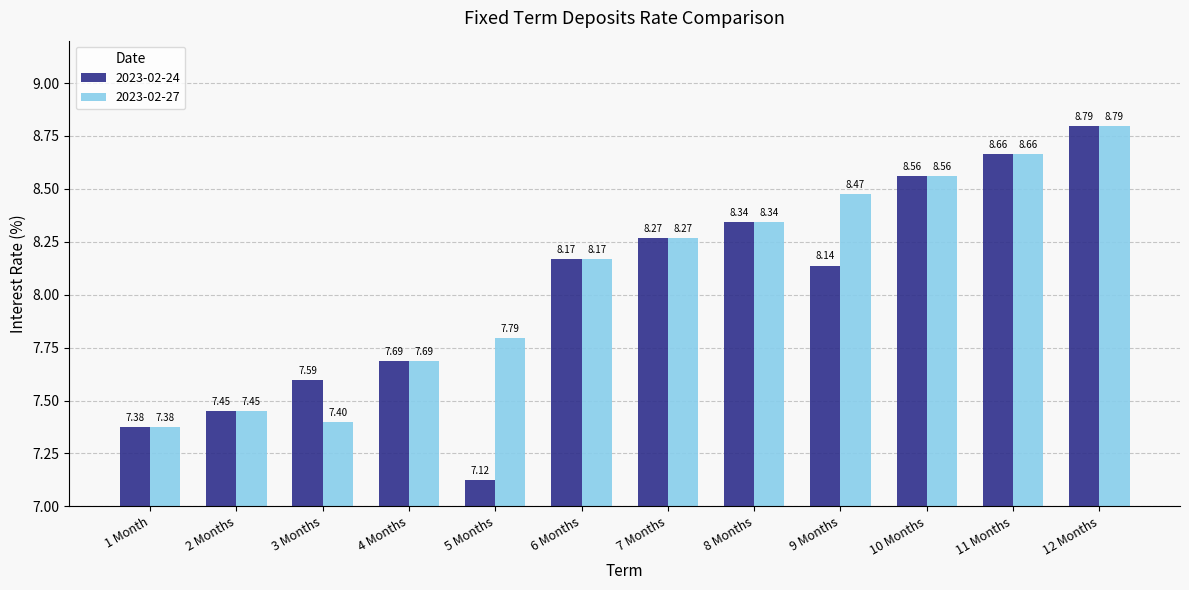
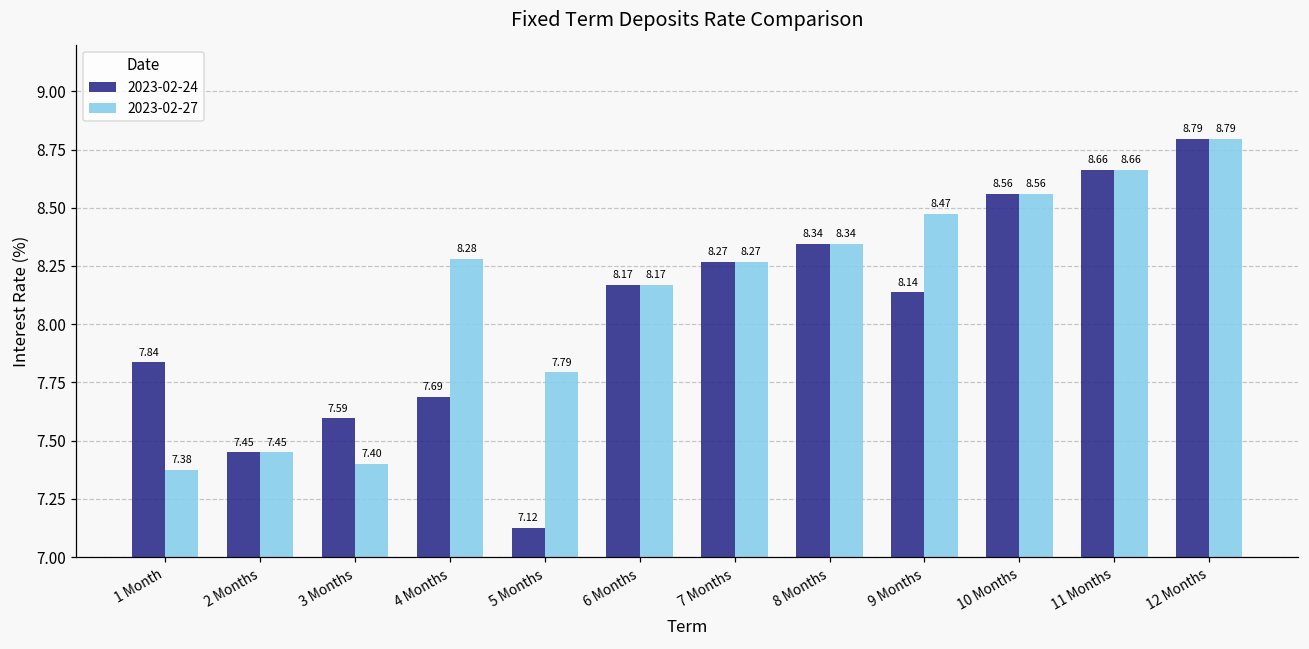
2023-02-24, 1 Month: 7.38 -> 7.84
2023-02-27, 4 Months: 7.69 -> 8.28
